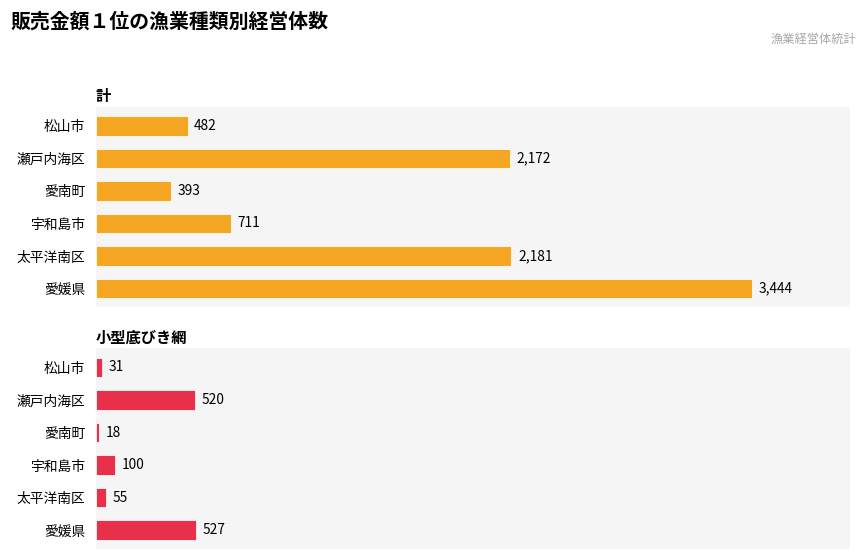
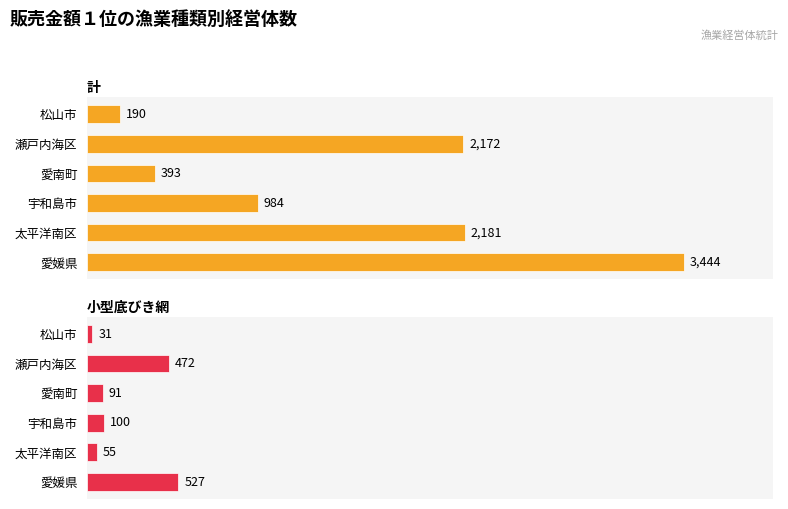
計, 松山市: 482 -> 190
計, 宇和島市: 711 -> 984
小型底びき網, 瀬戸内海区: 520 -> 472
小型底びき網, 愛南町: 18 -> 91
